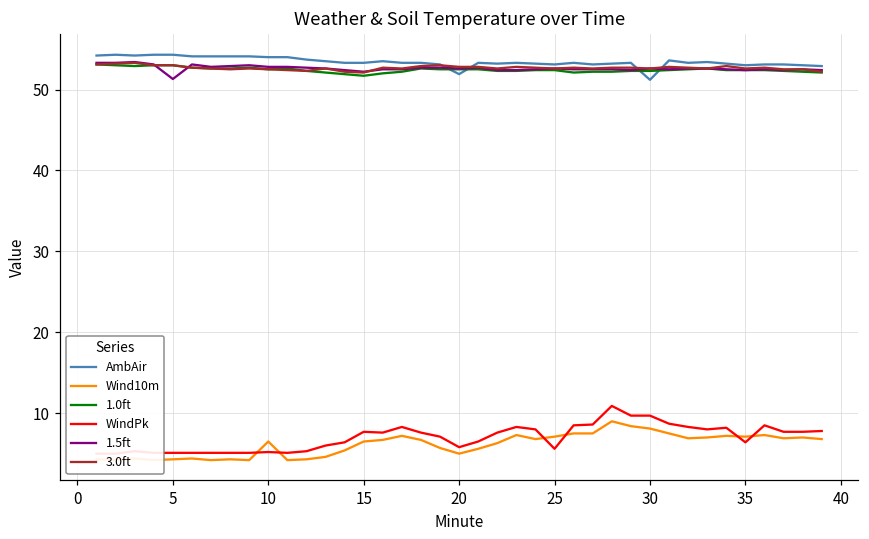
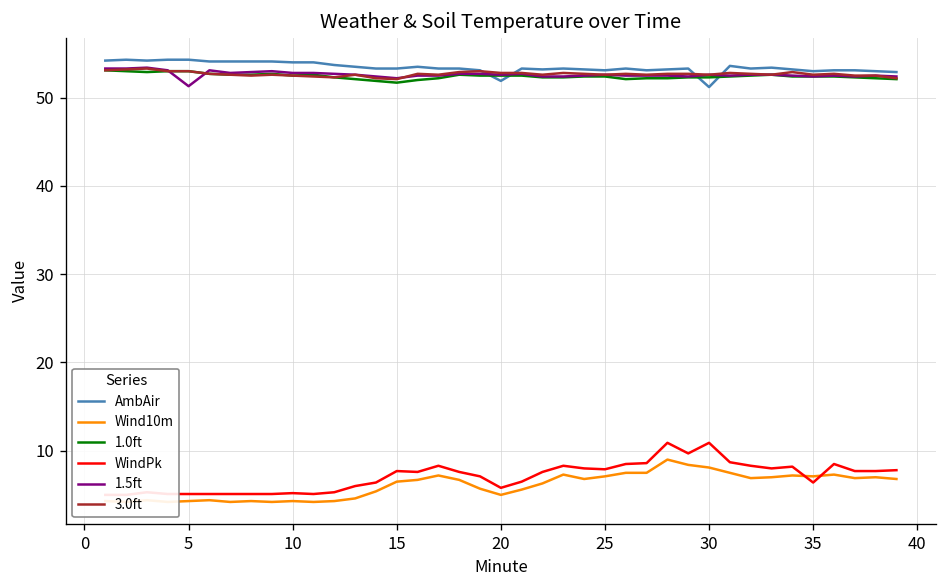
Wind10m, 10: 7 -> 4
WindPk, 25: 6 -> 8
WindPk, 30: 10 -> 11
